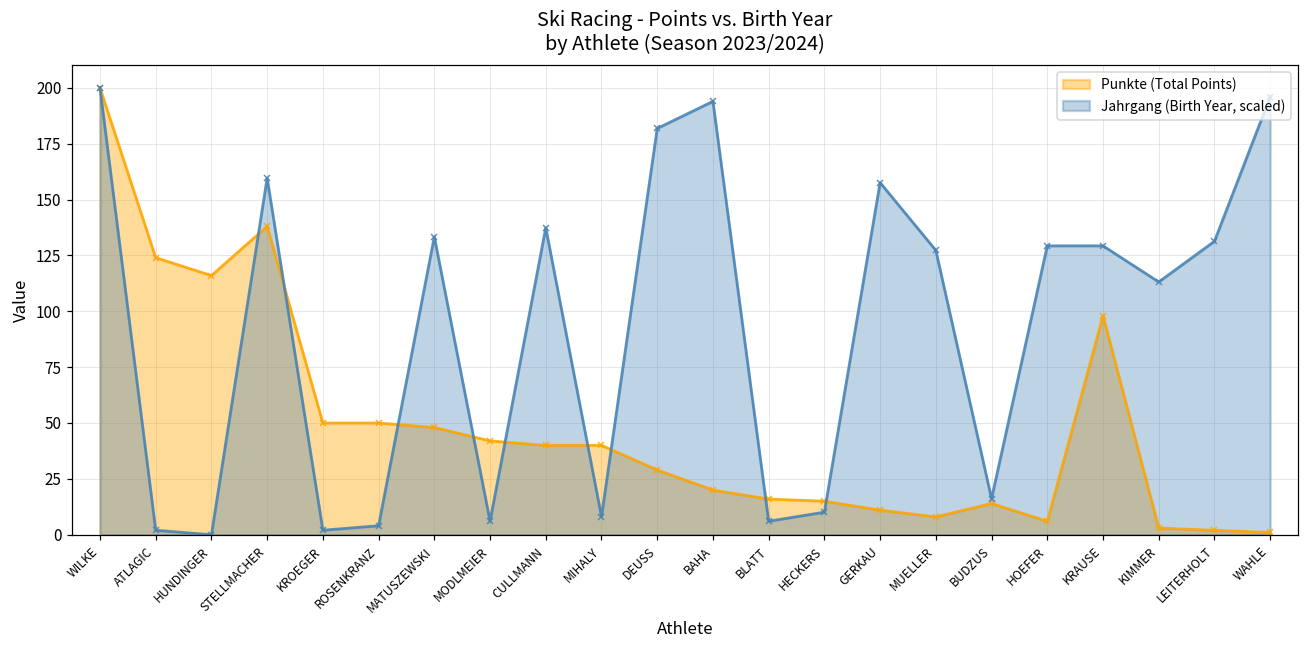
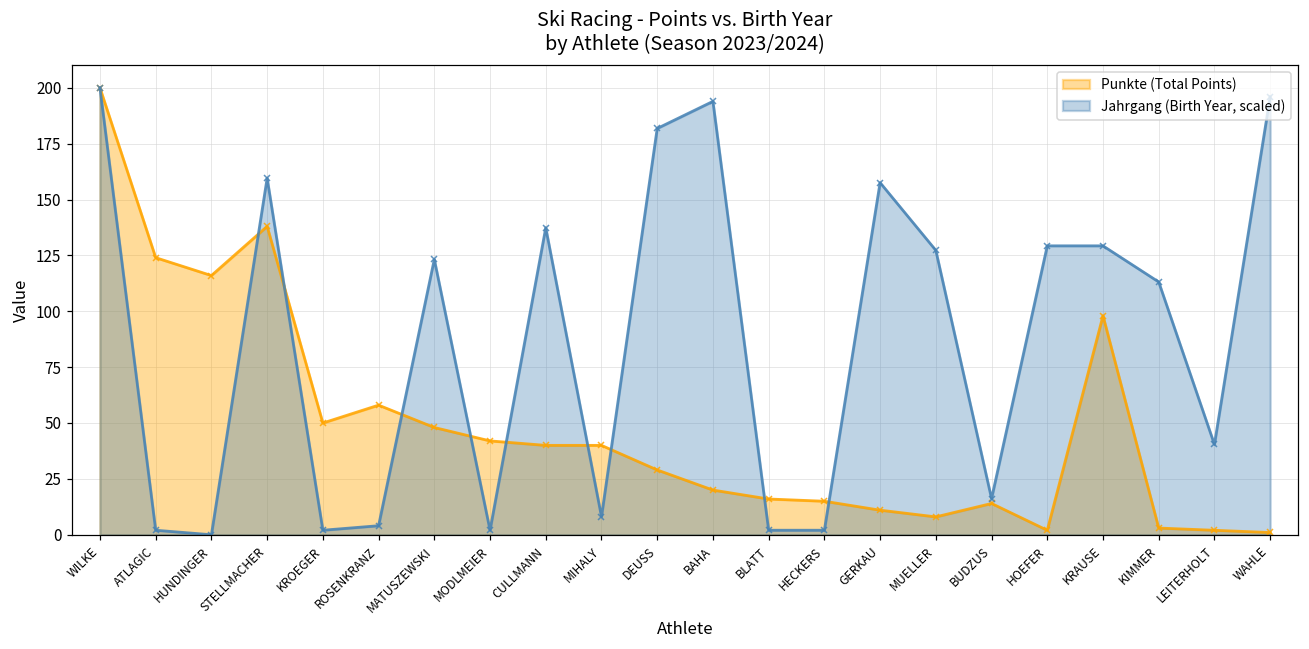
Punkte (Total Points), ROSENKRANZ: 50 -> 58
Jahrgang (Birth Year, scaled), MATUSZEWSKI: 133 -> 123
Jahrgang (Birth Year, scaled), MODLMEIER: 6 -> 2
Jahrgang (Birth Year, scaled), BLATT: 6 -> 2
Jahrgang (Birth Year, scaled), HECKERS: 10 -> 2
Punkte (Total Points), HOEFER: 6 -> 2
Jahrgang (Birth Year, scaled), LEITERHOLT: 131 -> 40
